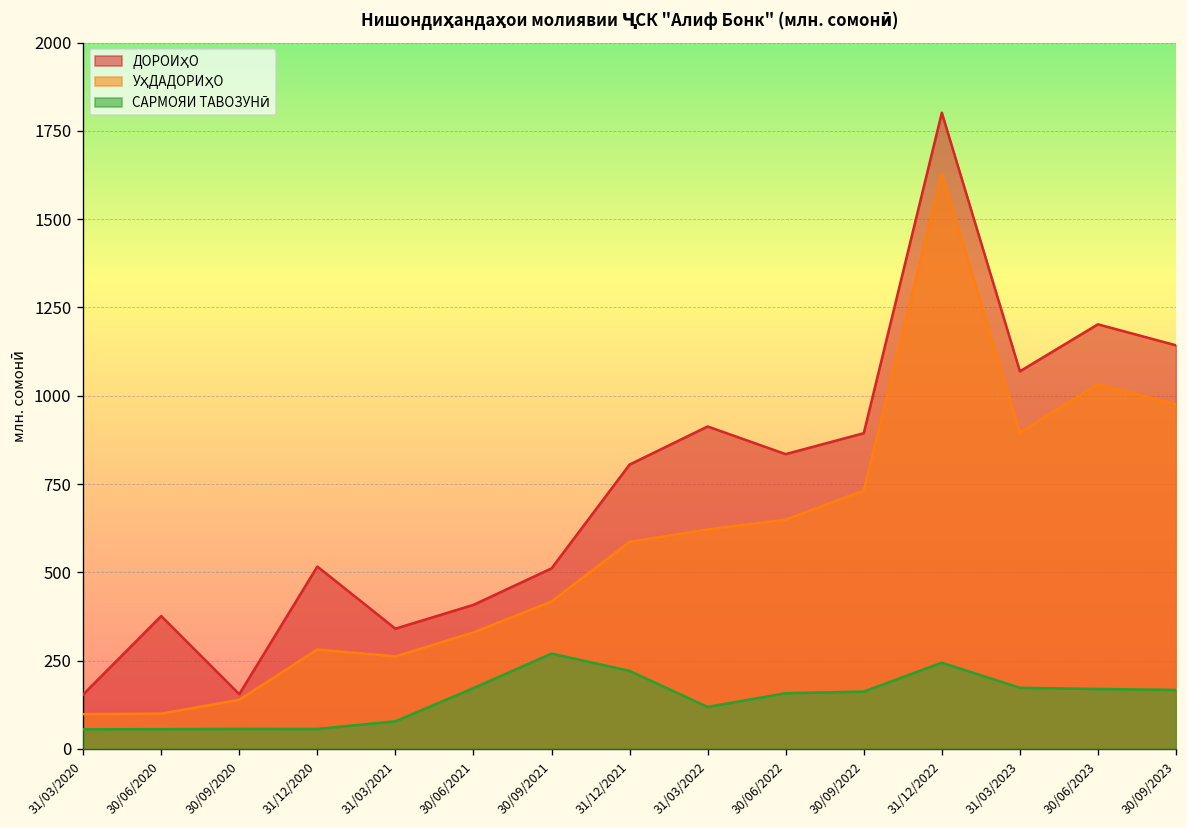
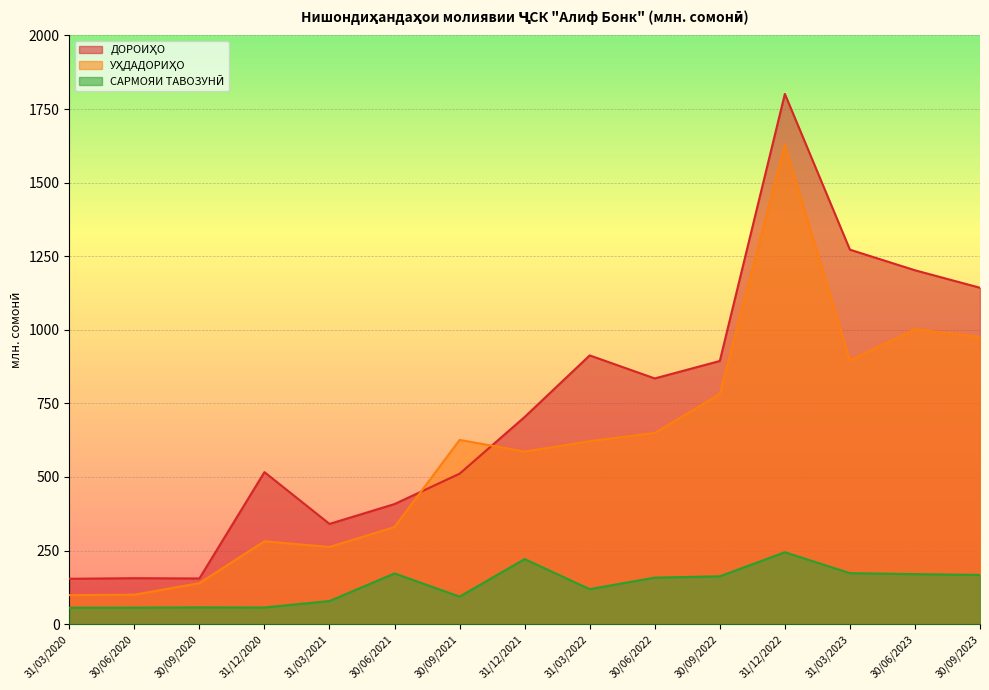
ДОРОИҲО, 30/06/2020: 380 -> 160
УҲДАДОРИҲО, 30/09/2021: 420 -> 630
САРМОЯИ ТАВОЗУНӢ, 30/09/2021: 270 -> 90
ДОРОИҲО, 31/12/2021: 810 -> 700
УҲДАДОРИҲО, 30/09/2022: 730 -> 780
ДОРОИҲО, 31/03/2023: 1070 -> 1270
УҲДАДОРИҲО, 30/06/2023: 1030 -> 1000
